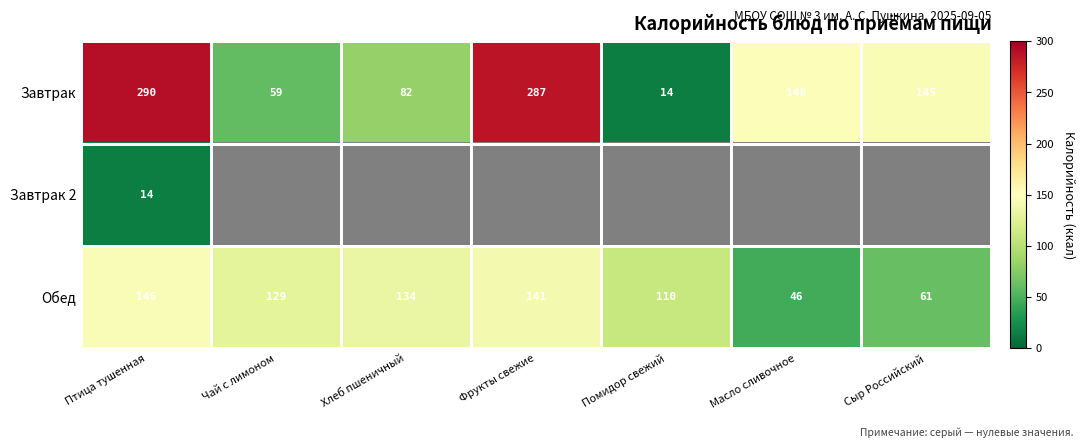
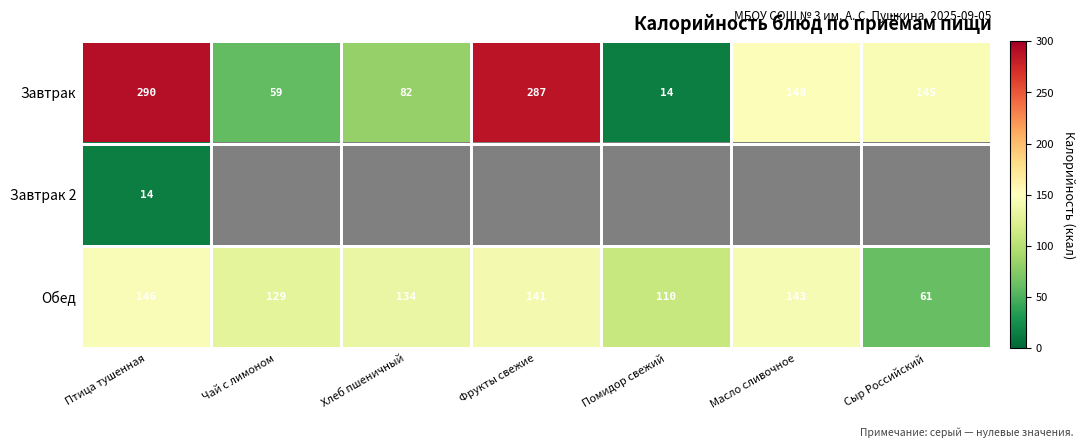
Обед, Масло сливочное: 46 -> 143
